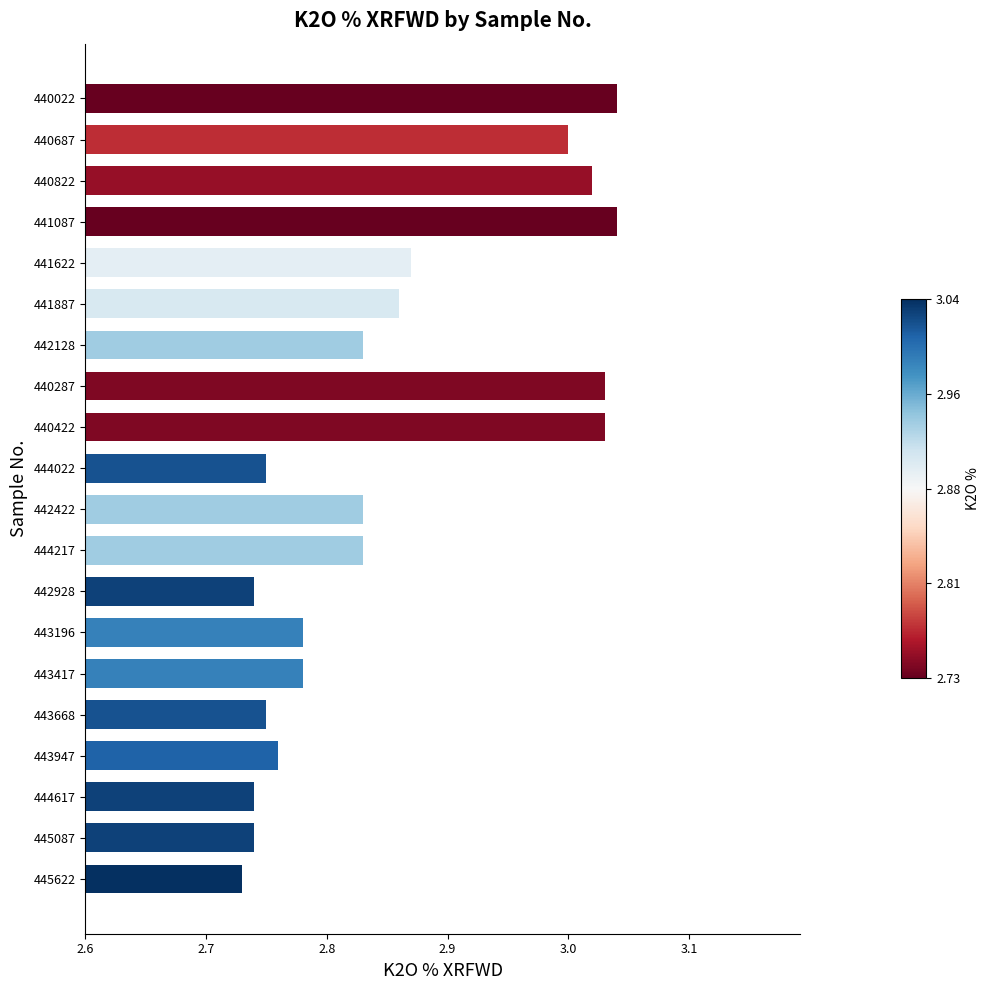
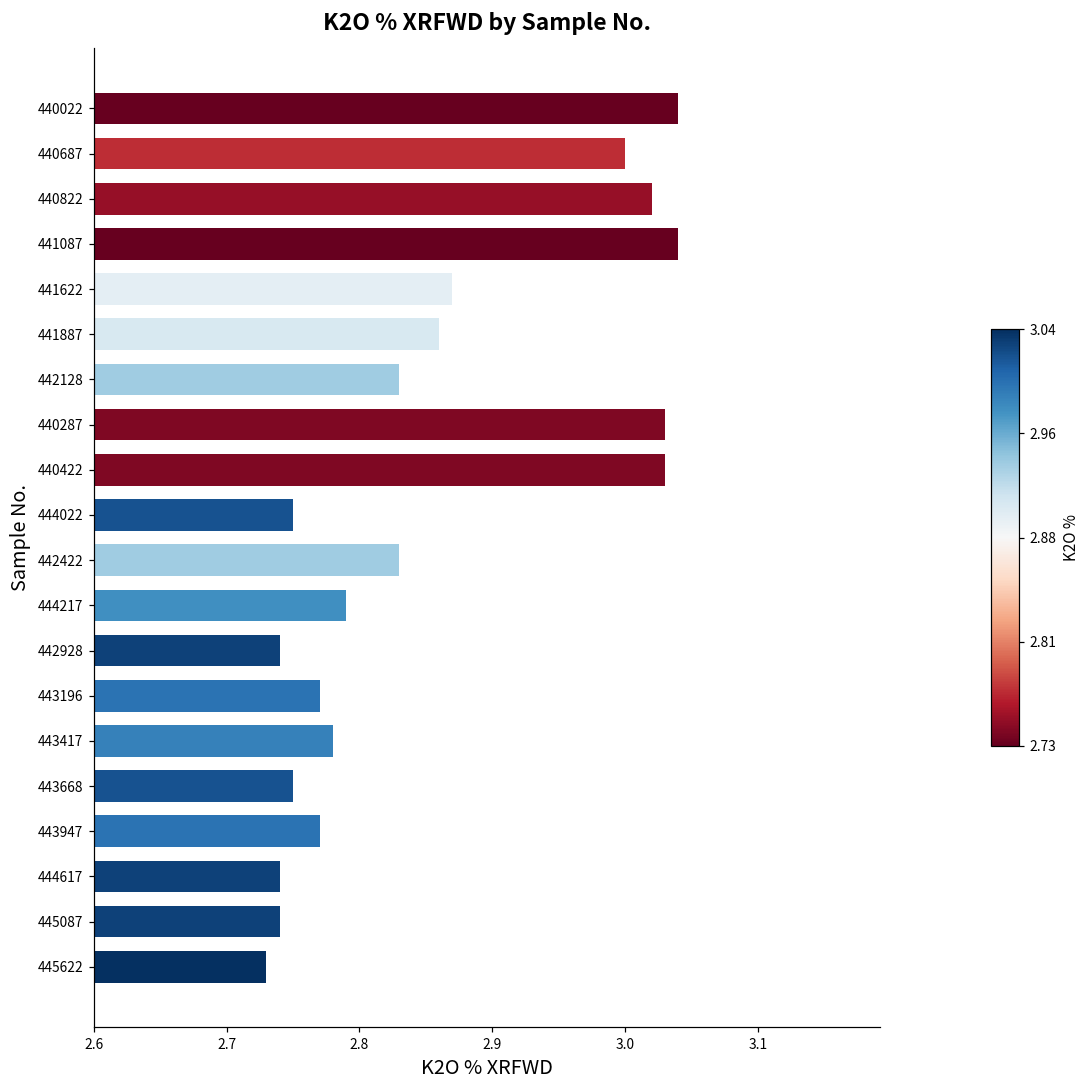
444217: 2.83 -> 2.79
443196: 2.78 -> 2.77
443947: 2.76 -> 2.77
